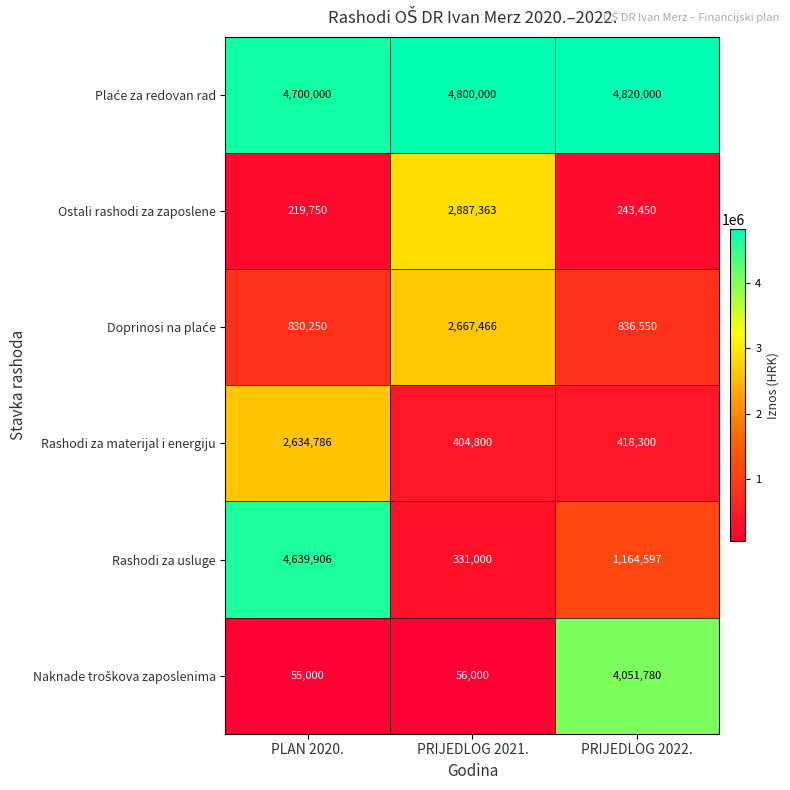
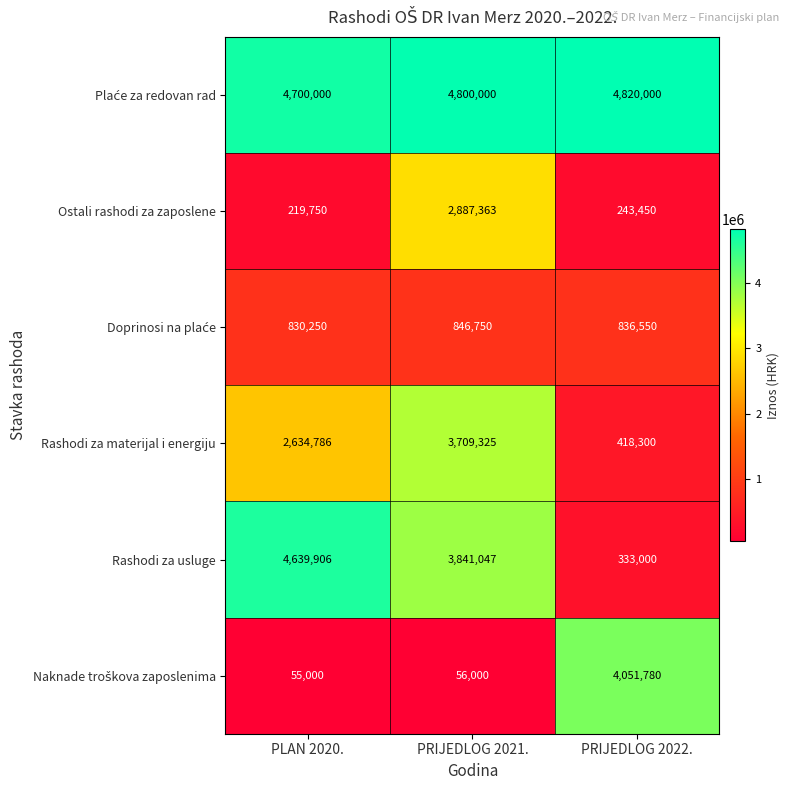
Doprinosi na plaće, PRIJEDLOG 2021.: 2,667,466 -> 846,750
Rashodi za materijal i energiju, PRIJEDLOG 2021.: 404,800 -> 3,709,325
Rashodi za usluge, PRIJEDLOG 2021.: 331,000 -> 3,841,047
Rashodi za usluge, PRIJEDLOG 2022.: 1,164,597 -> 333,000
